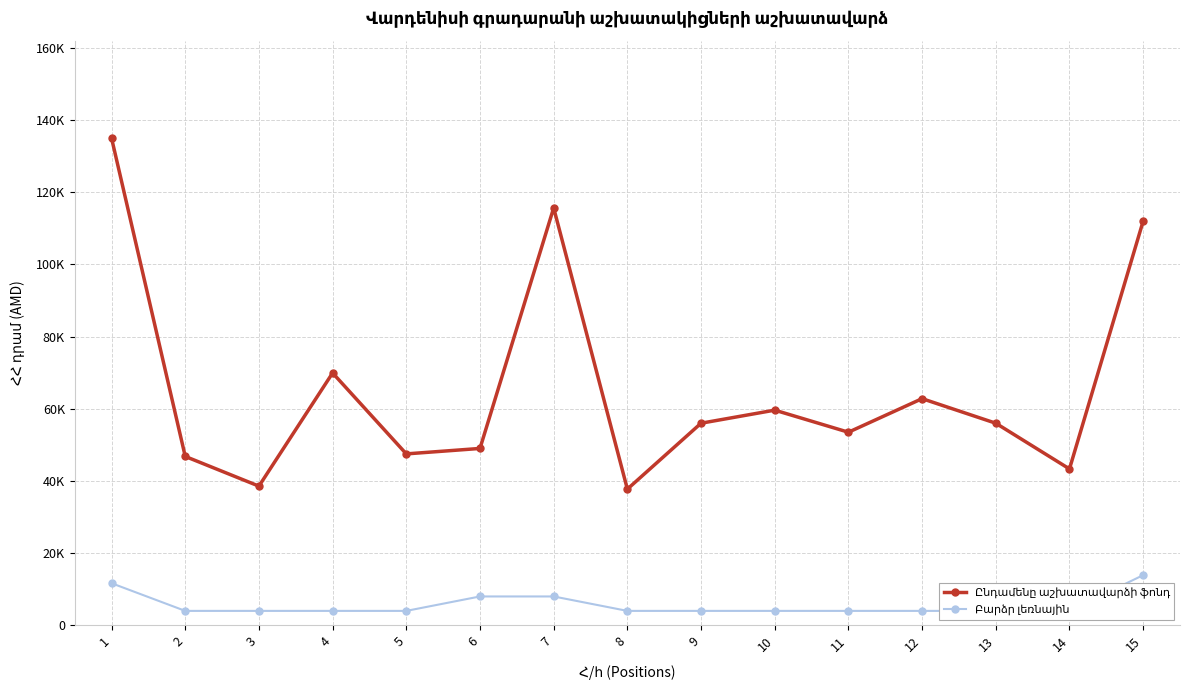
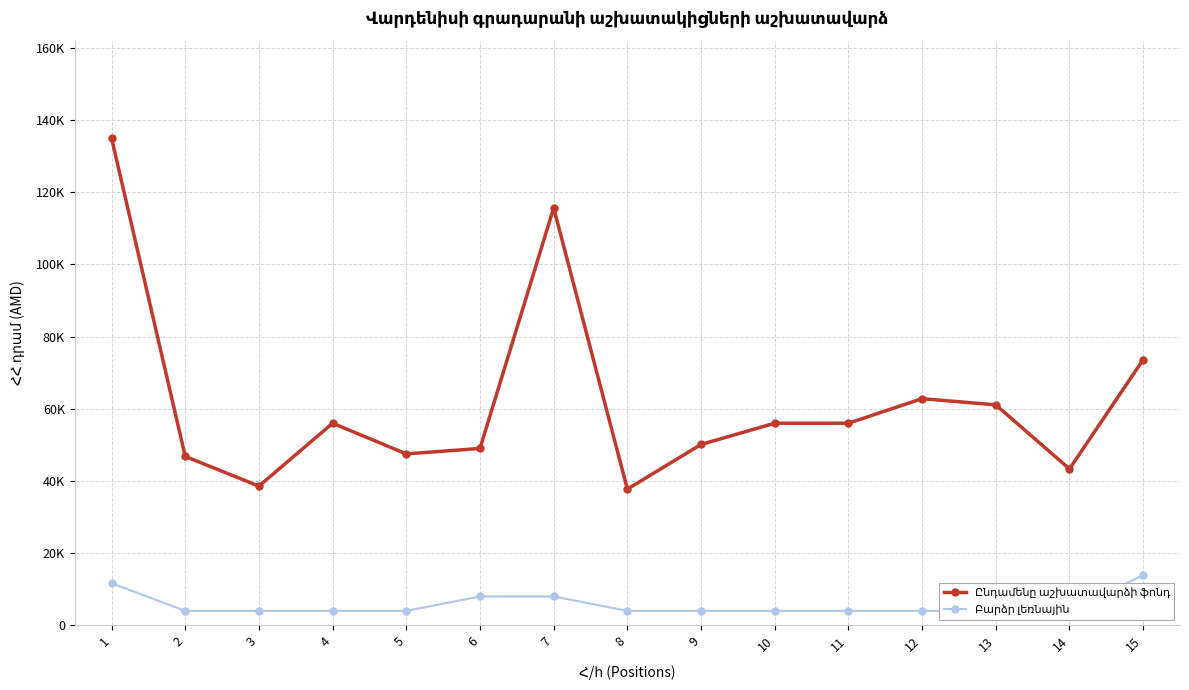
Ընդամենը աշխատավարձի ֆոնդ, 4: 70000 -> 56000
Ընդամենը աշխատավարձի ֆոնդ, 9: 56000 -> 50000
Ընդամենը աշխատավարձի ֆոնդ, 10: 60000 -> 56000
Ընդամենը աշխատավարձի ֆոնդ, 11: 54000 -> 56000
Ընդամենը աշխատավարձի ֆոնդ, 13: 56000 -> 61000
Ընդամենը աշխատավարձի ֆոնդ, 15: 112000 -> 74000
